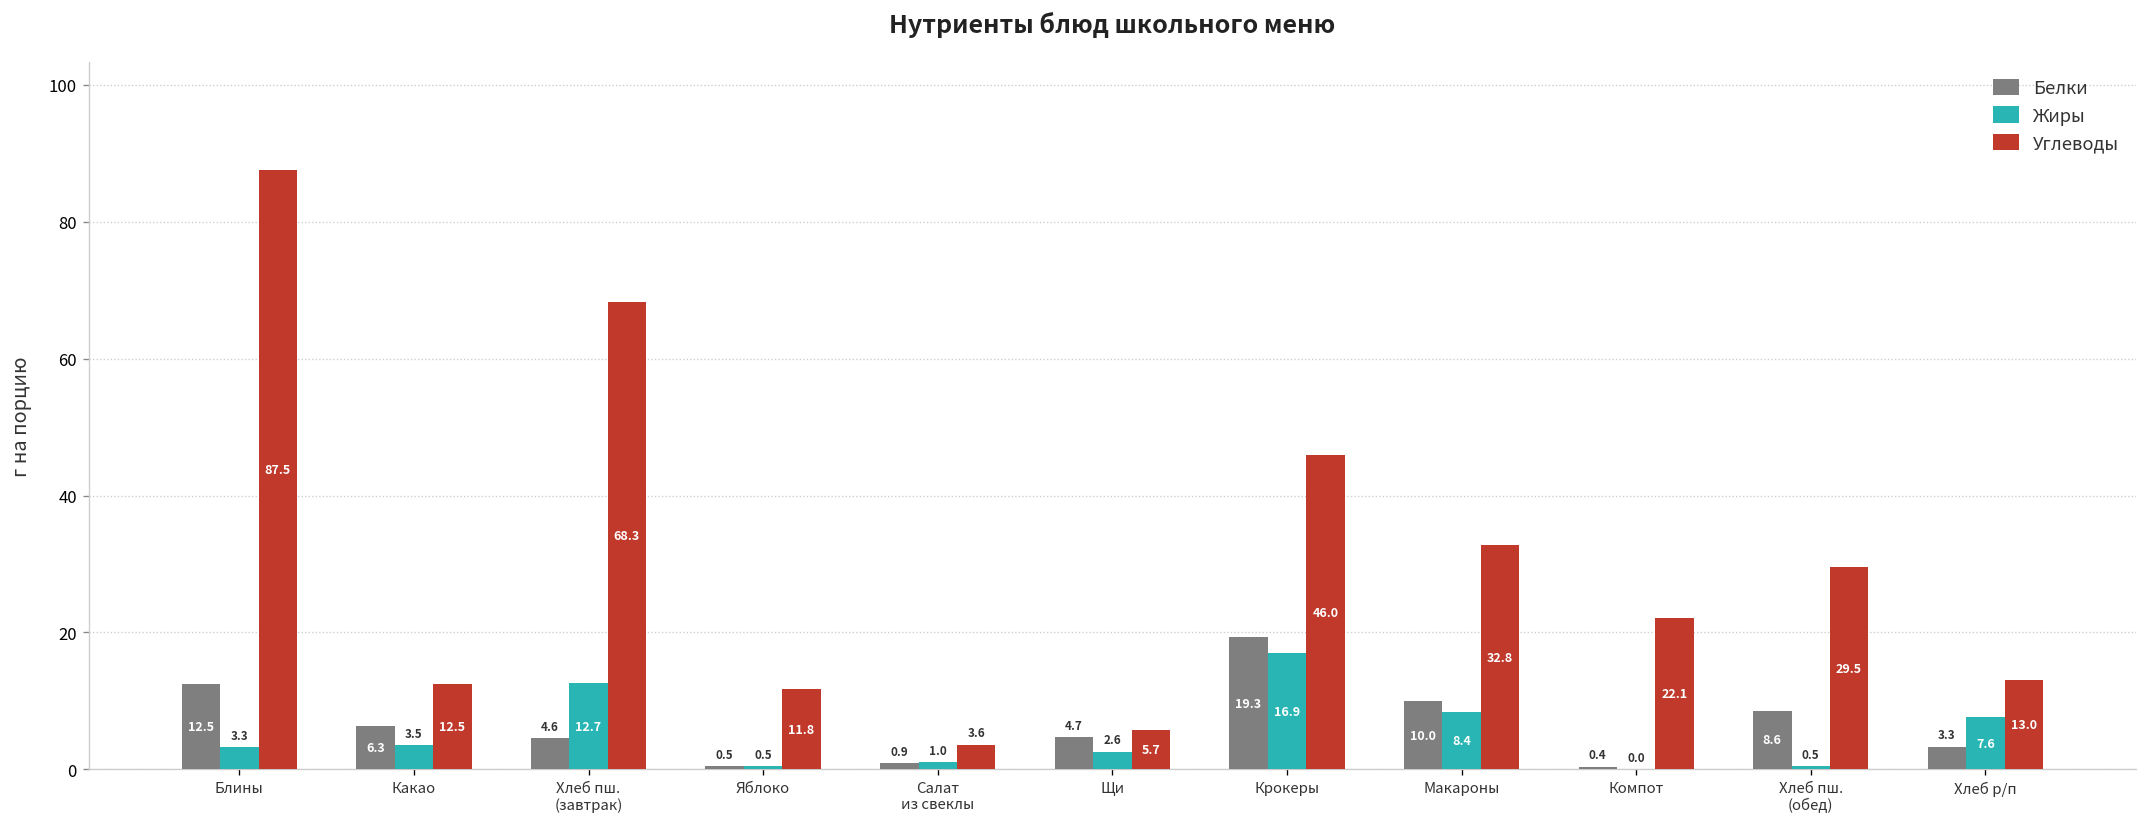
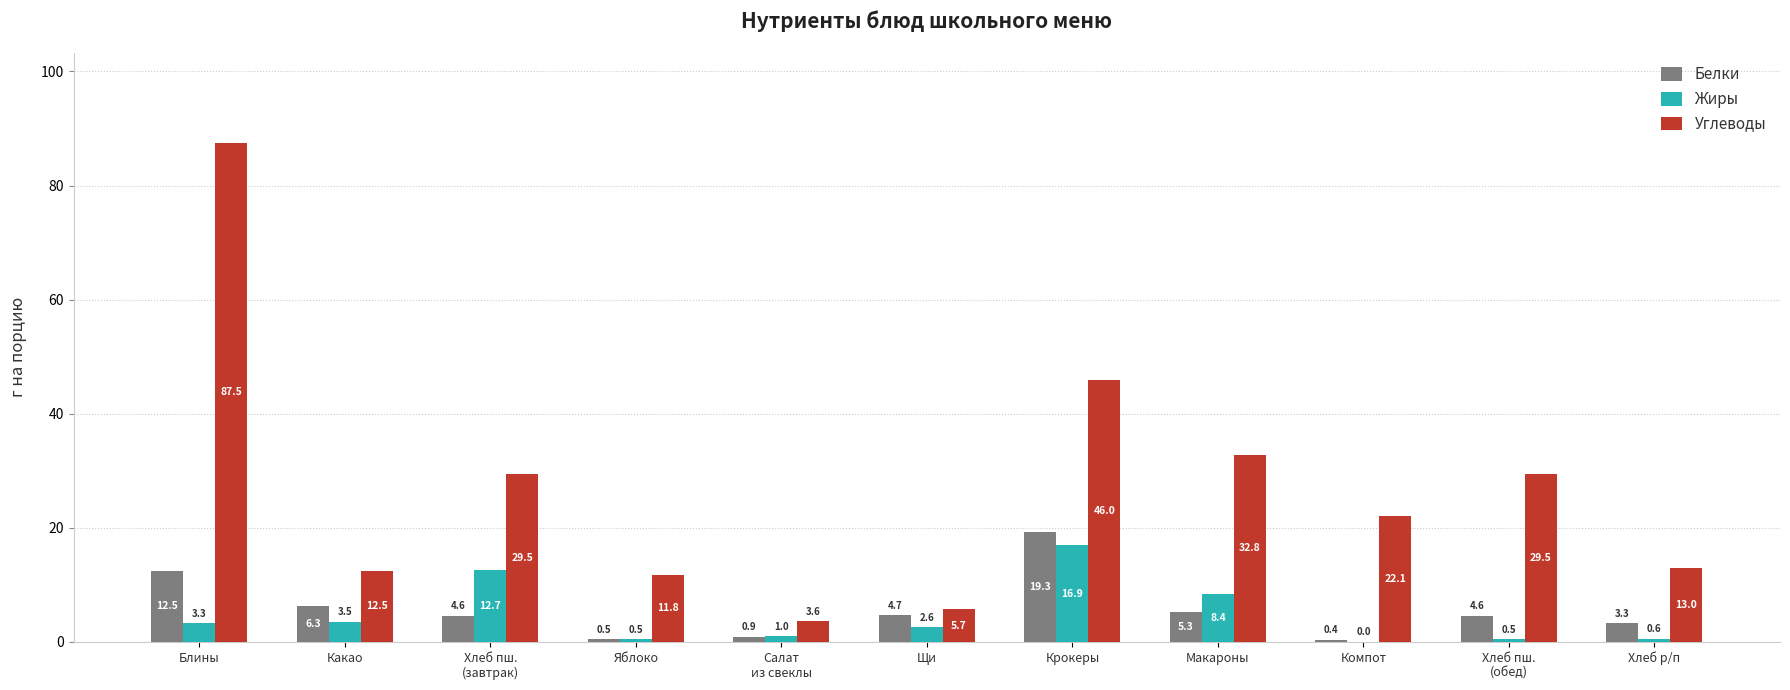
Углеводы, Хлеб пш. (завтрак): 68.3 -> 29.5
Белки, Макароны: 10.0 -> 5.3
Белки, Хлеб пш. (обед): 8.6 -> 4.6
Жиры, Хлеб р/п: 7.6 -> 0.6
